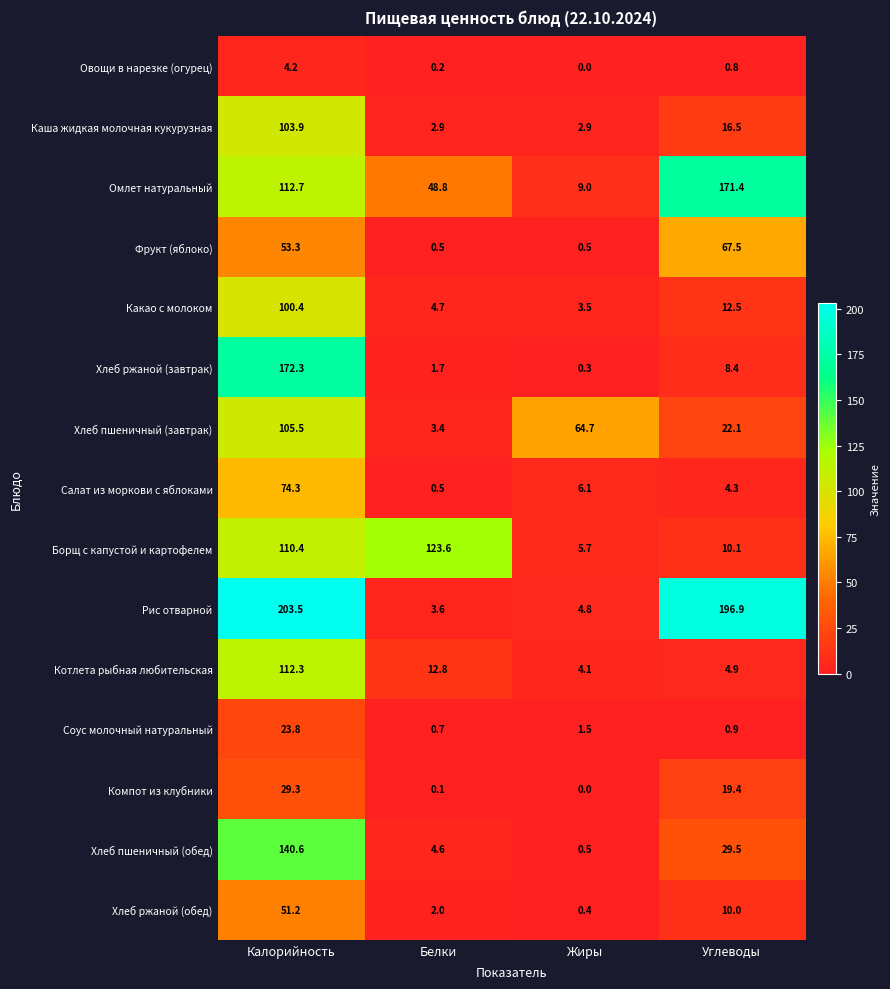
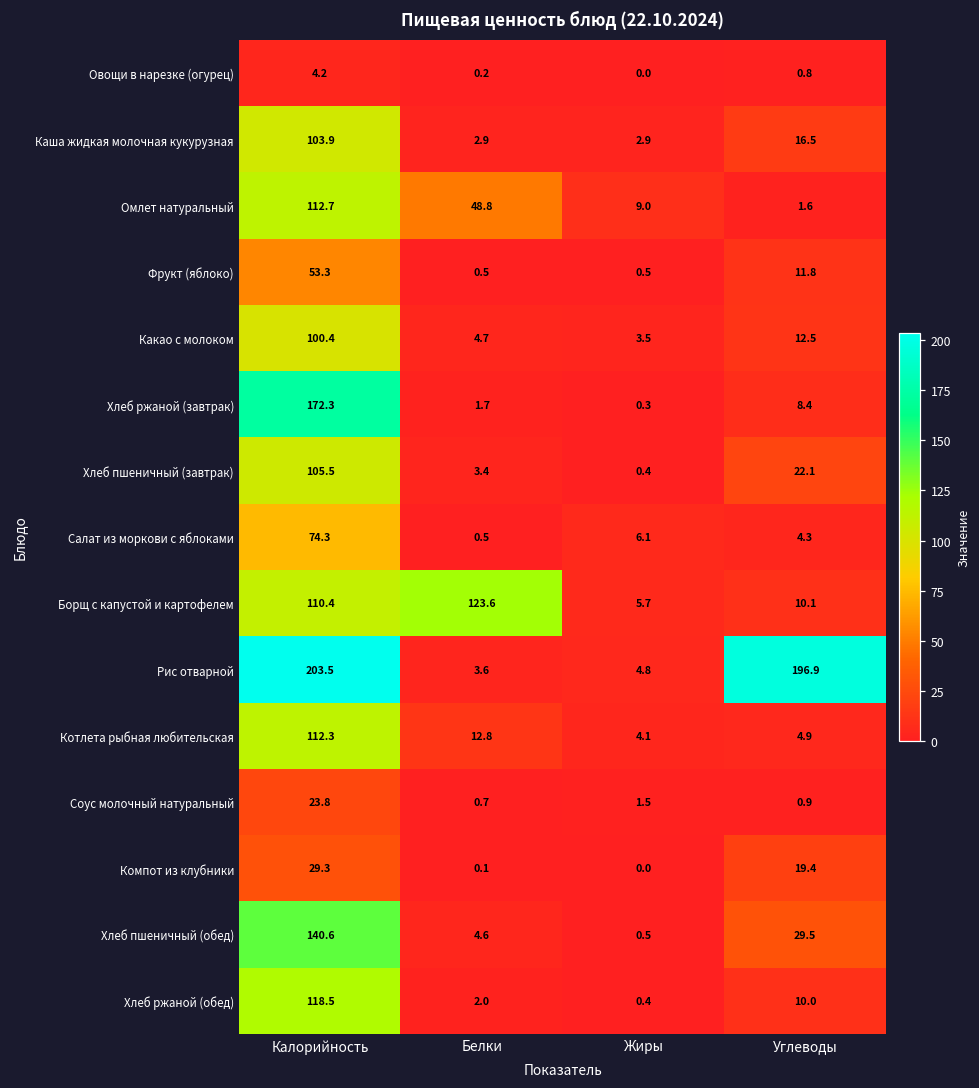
Омлет натуральный, Углеводы: 171.4 -> 1.6
Фрукт (яблоко), Углеводы: 67.5 -> 11.8
Хлеб пшеничный (завтрак), Жиры: 64.7 -> 0.4
Хлеб ржаной (обед), Калорийность: 51.2 -> 118.5
